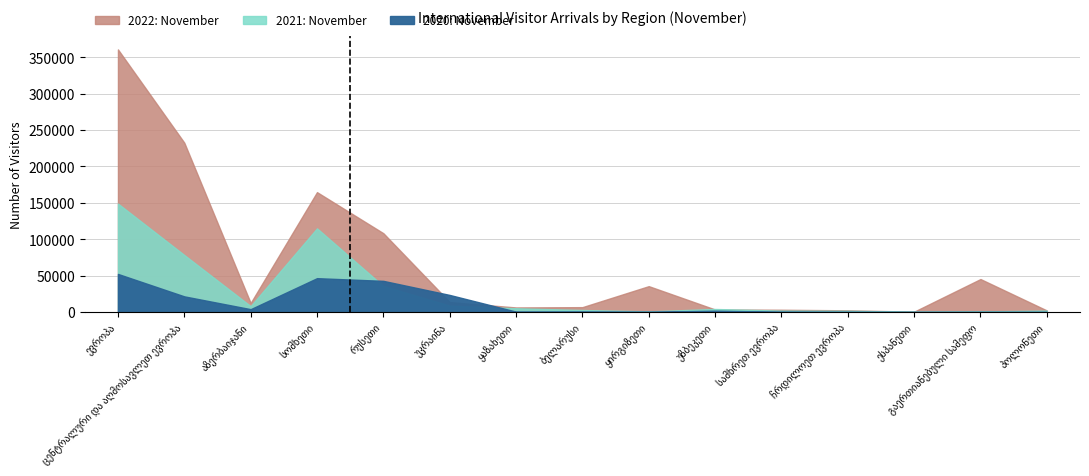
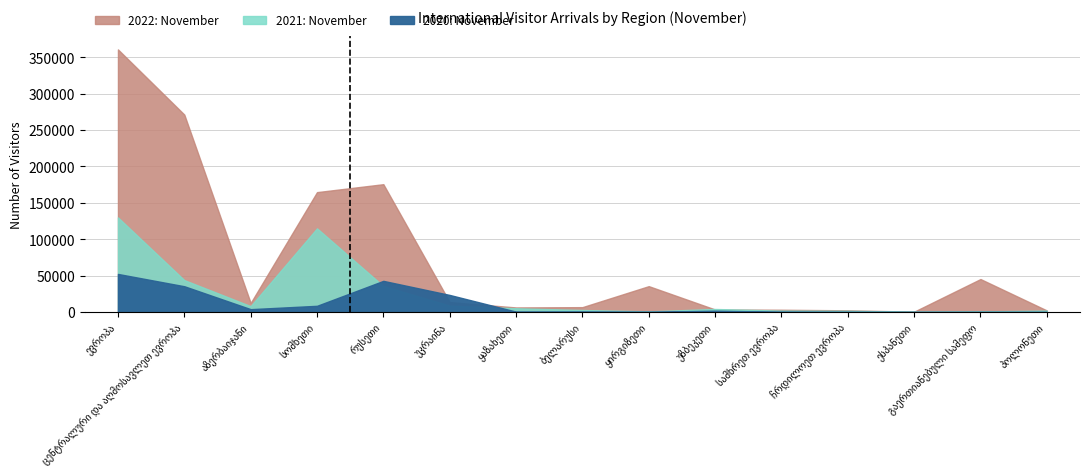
2021: November, ევროპა: 150000 -> 130000
2022: November, ცენტრალური და აღმოსავლეთ ევროპა: 230000 -> 270000
2021: November, ცენტრალური და აღმოსავლეთ ევროპა: 80000 -> 40000
2020: November, ცენტრალური და აღმოსავლეთ ევროპა: 20000 -> 40000
2020: November, სომხეთი: 50000 -> 10000
2022: November, რუსეთი: 110000 -> 180000
